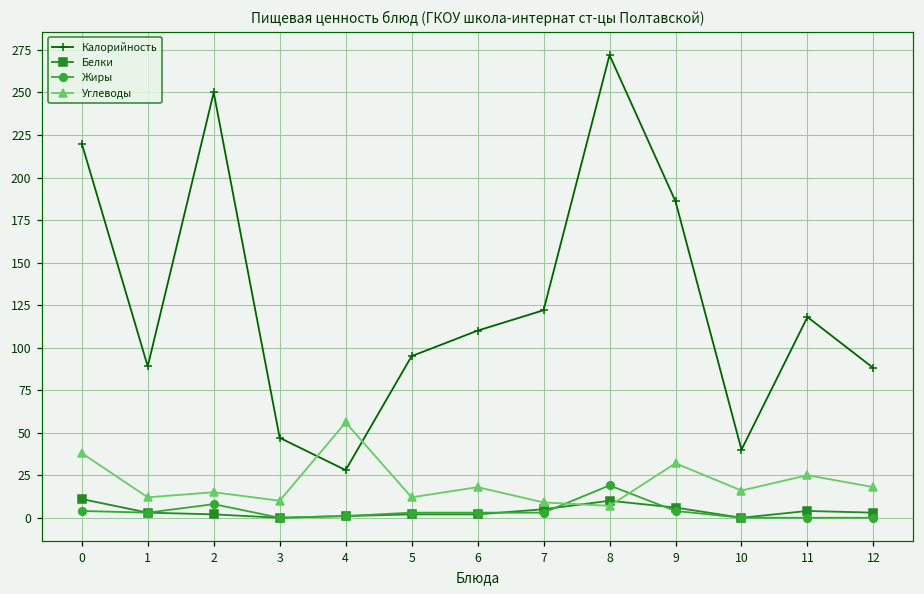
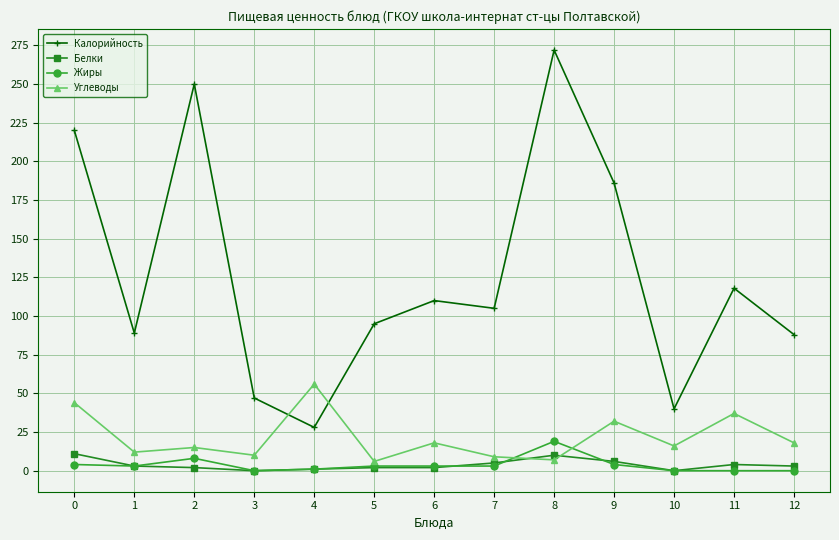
Углеводы, 0: 38 -> 44
Углеводы, 5: 12 -> 6
Калорийность, 7: 122 -> 105
Углеводы, 11: 25 -> 37
